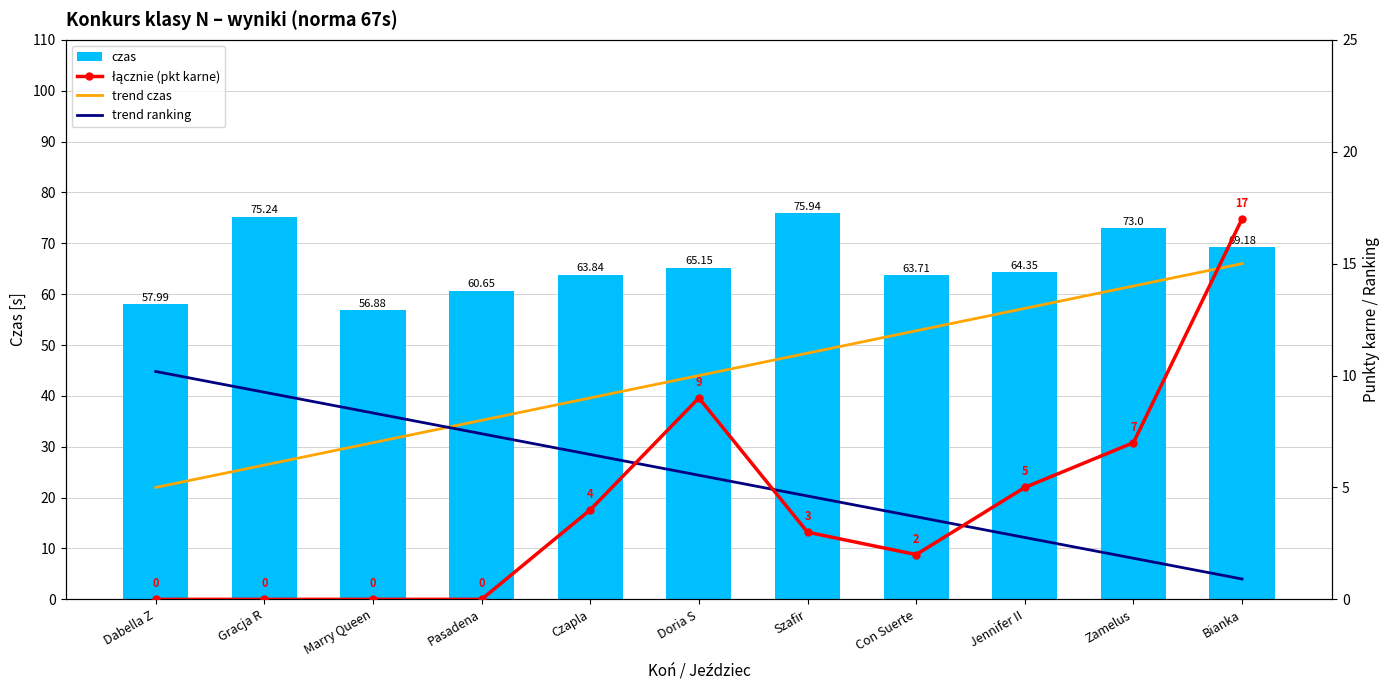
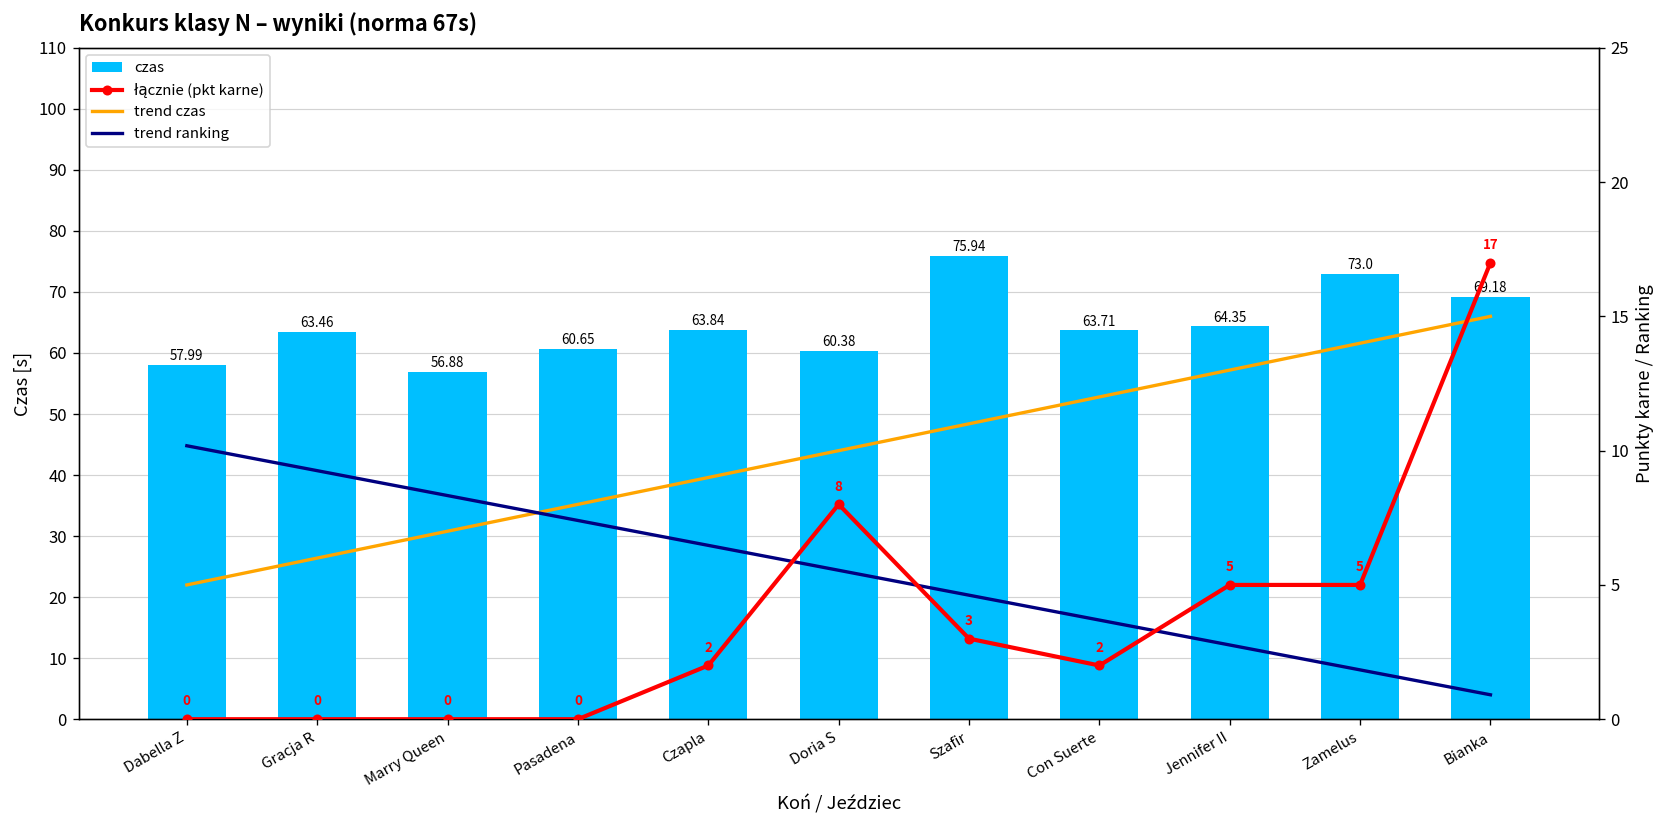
czas, Gracja R: 75.24 -> 63.46
czas, Doria S: 65.15 -> 60.38
łącznie (pkt karne), Czapla: 4 -> 2
łącznie (pkt karne), Doria S: 9 -> 8
łącznie (pkt karne), Zamelus: 7 -> 5
